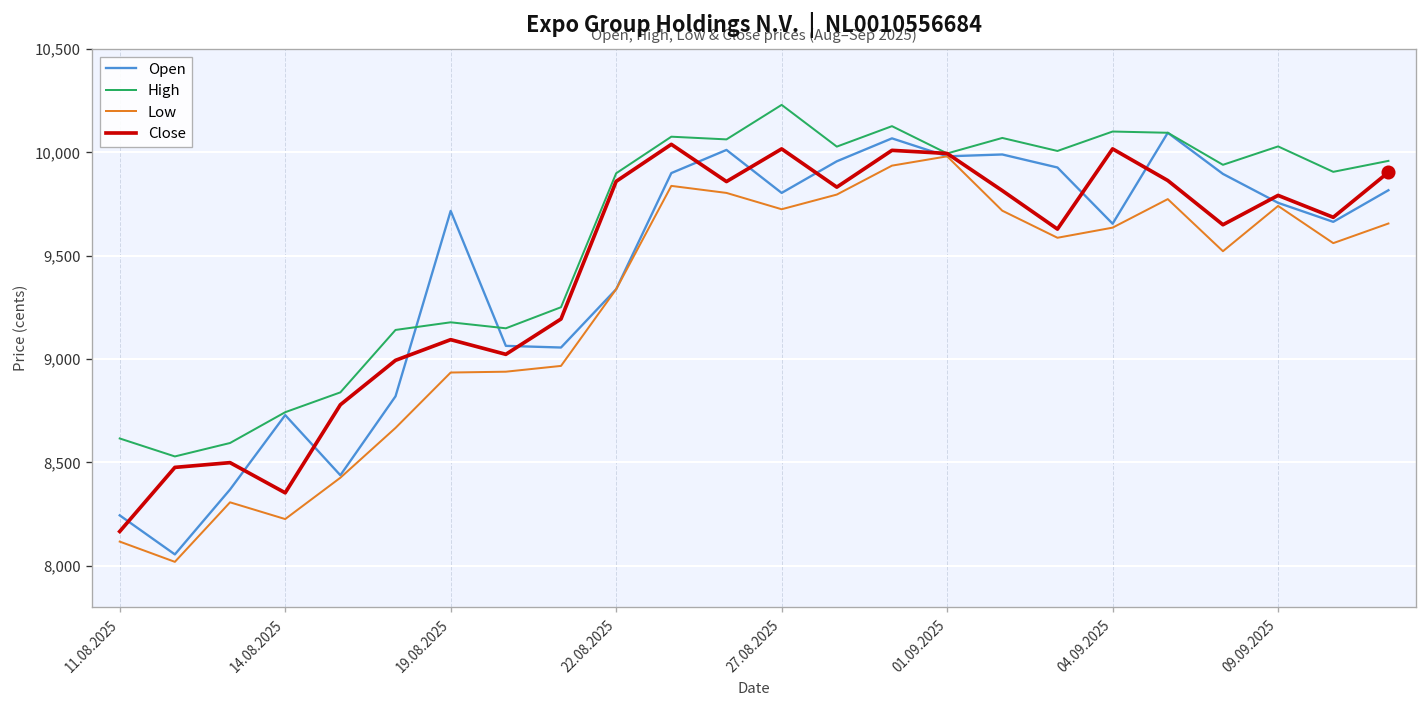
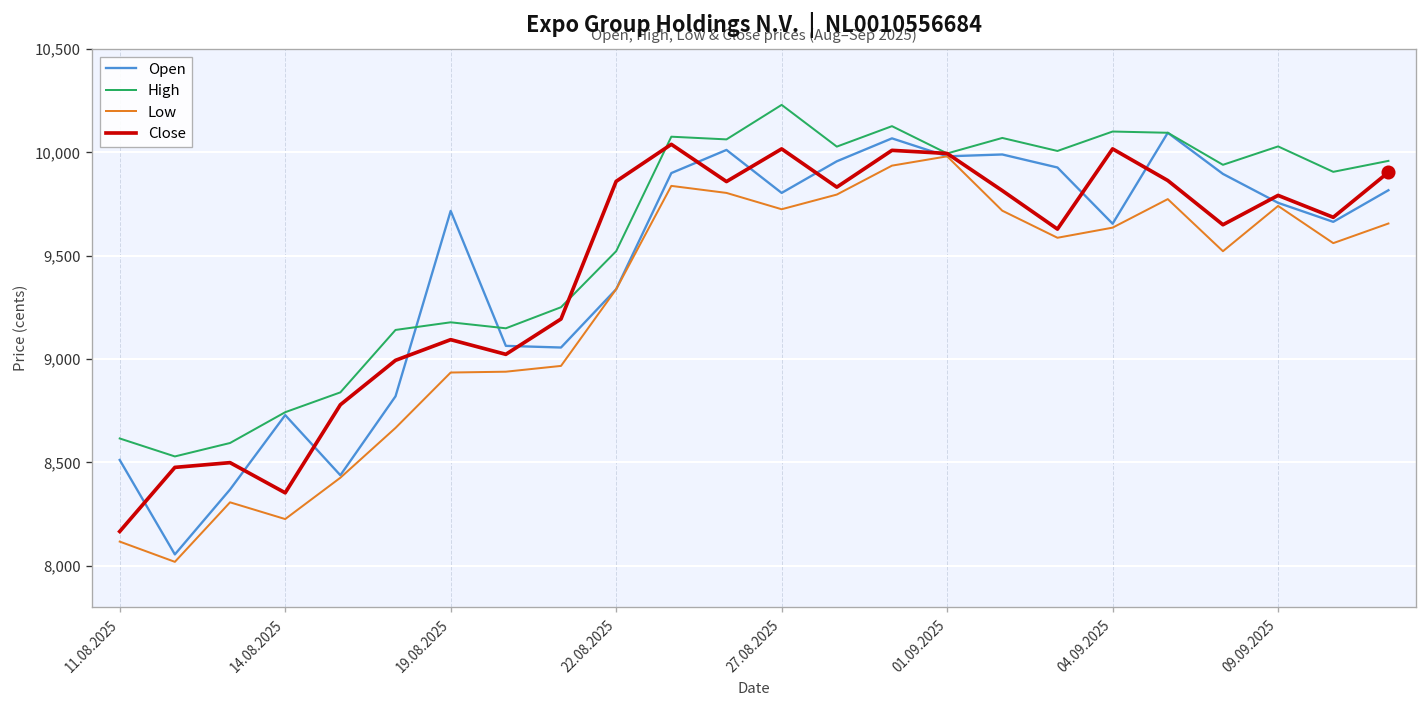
Open, 11.08.2025: 8,240 -> 8,510
High, 22.08.2025: 9,900 -> 9,520
